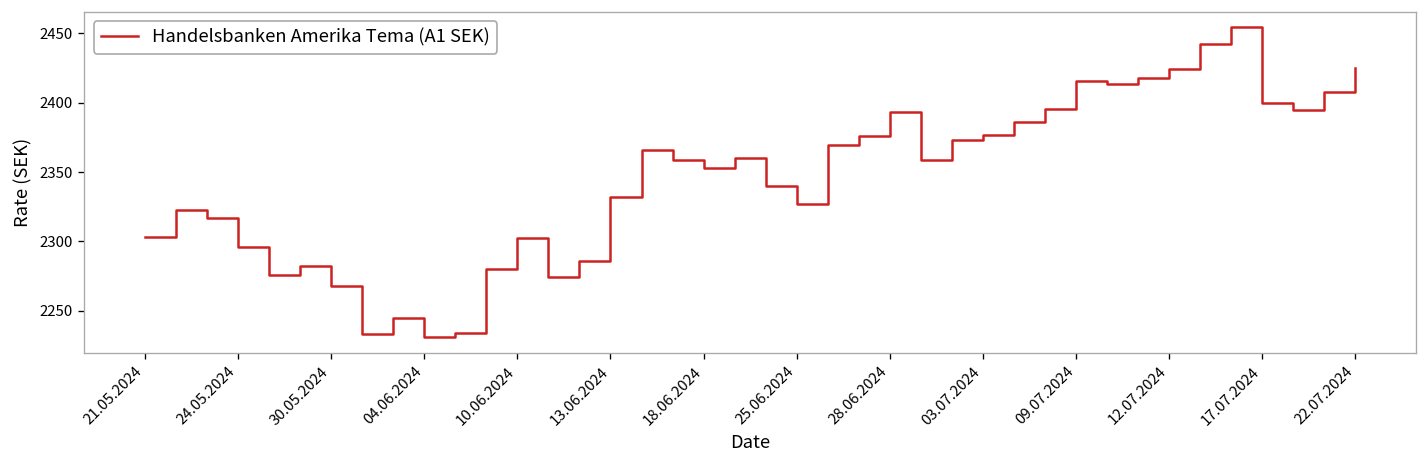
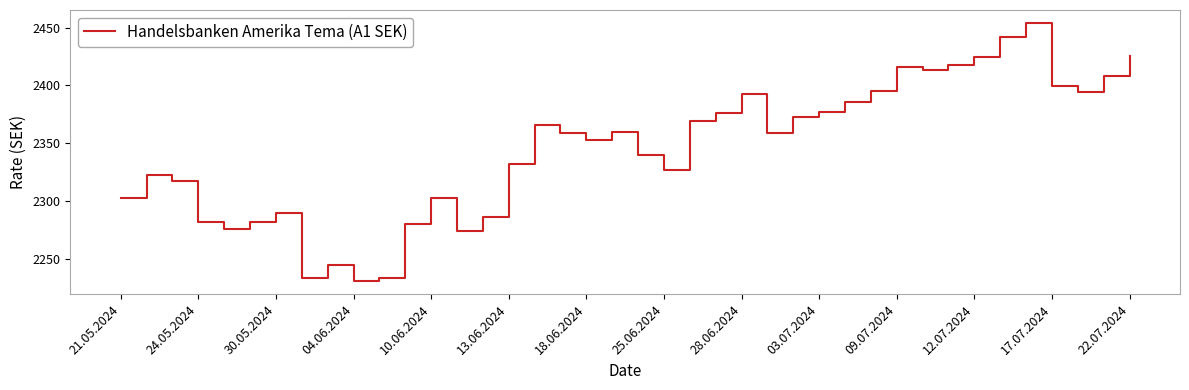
24.05.2024: 2296 -> 2282
30.05.2024: 2268 -> 2290
